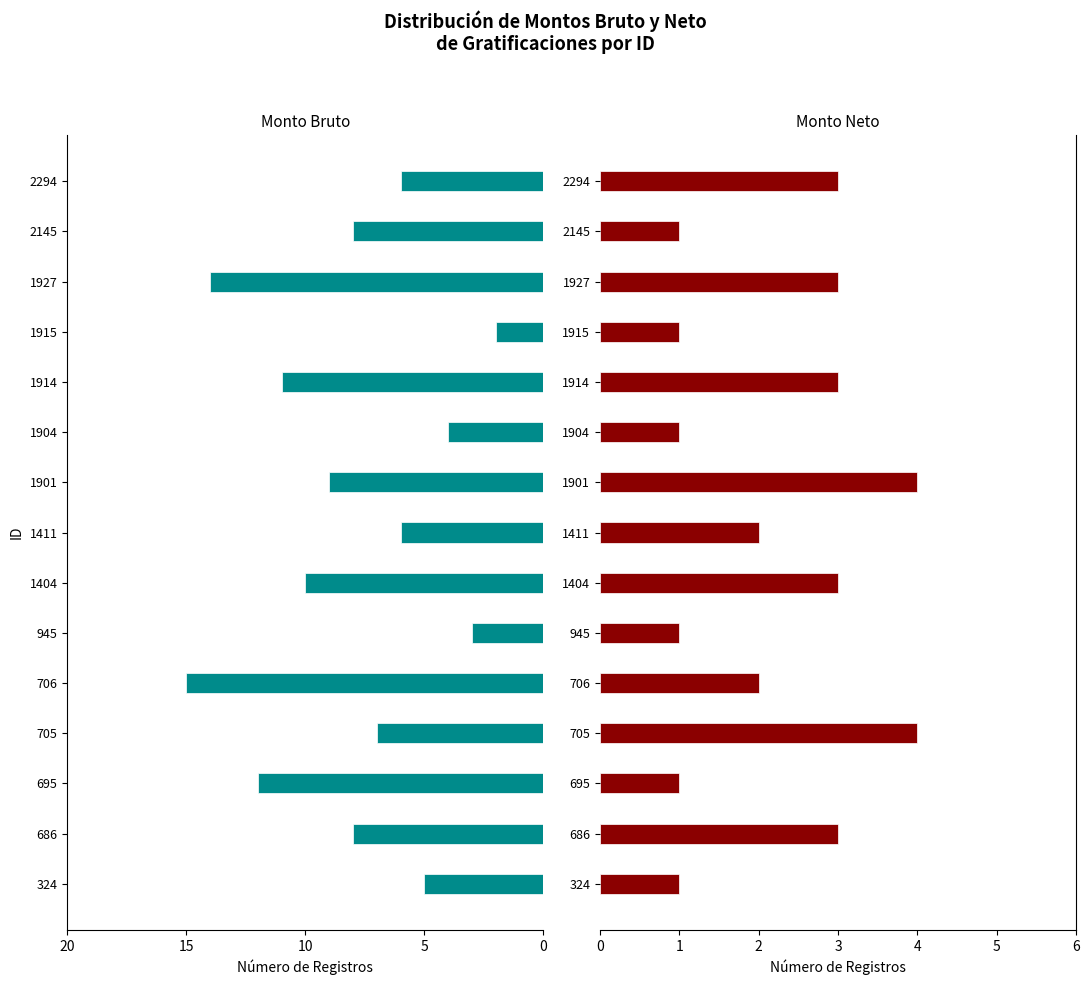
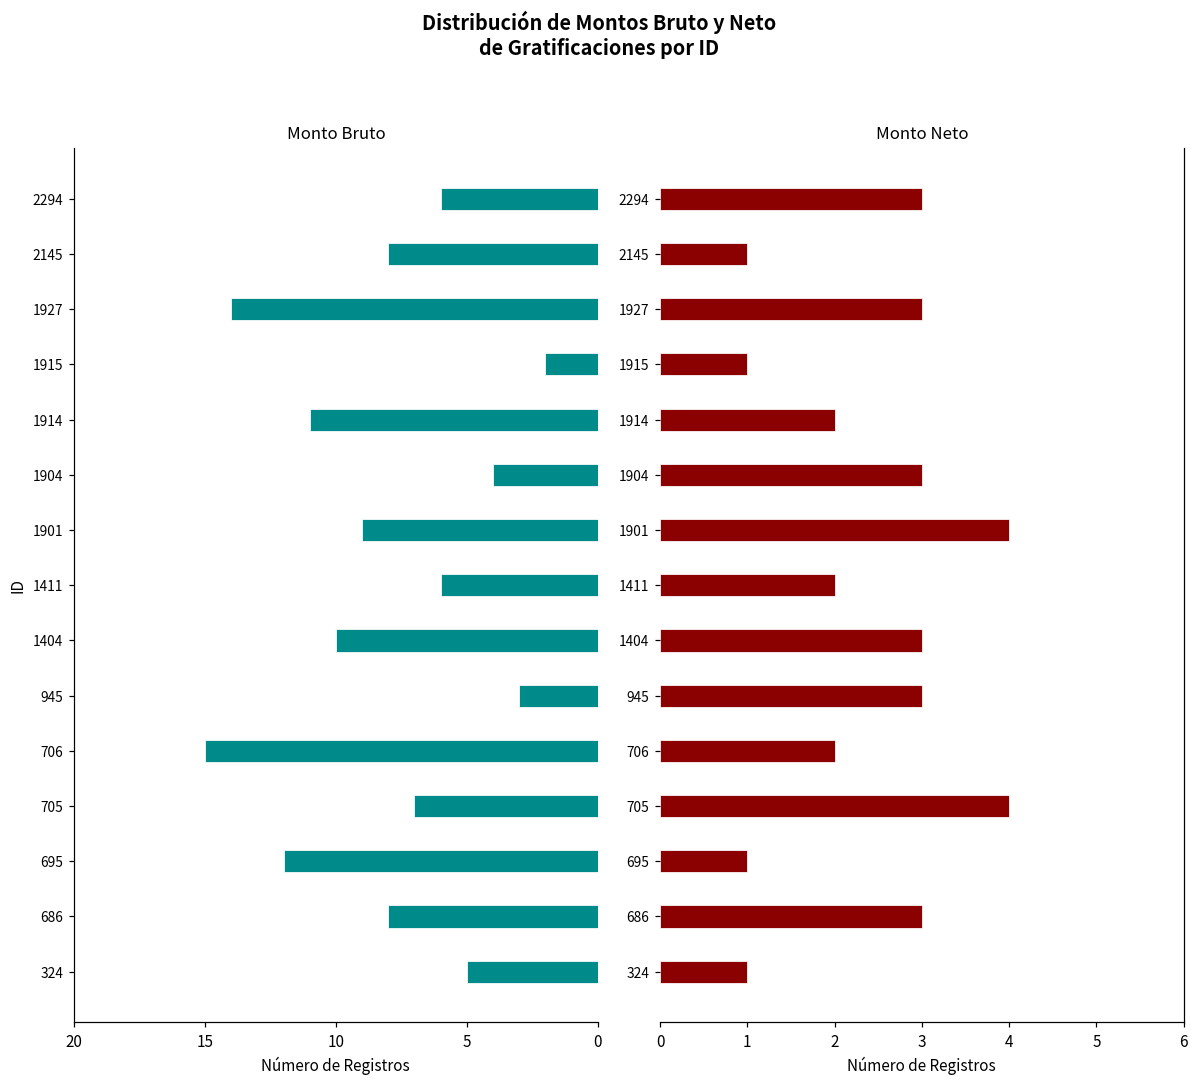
Monto Neto, 1914: 3 -> 2
Monto Neto, 1904: 1 -> 3
Monto Neto, 945: 1 -> 3
